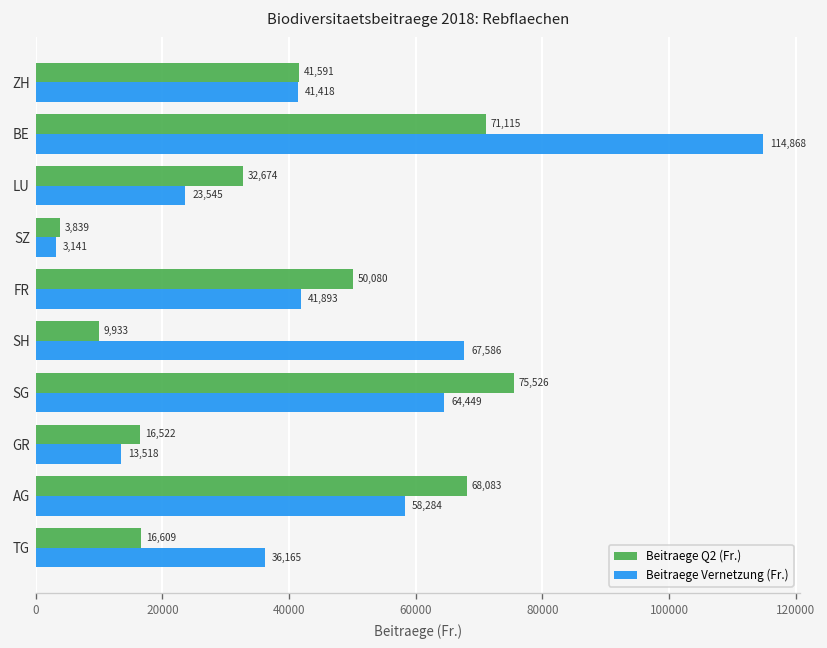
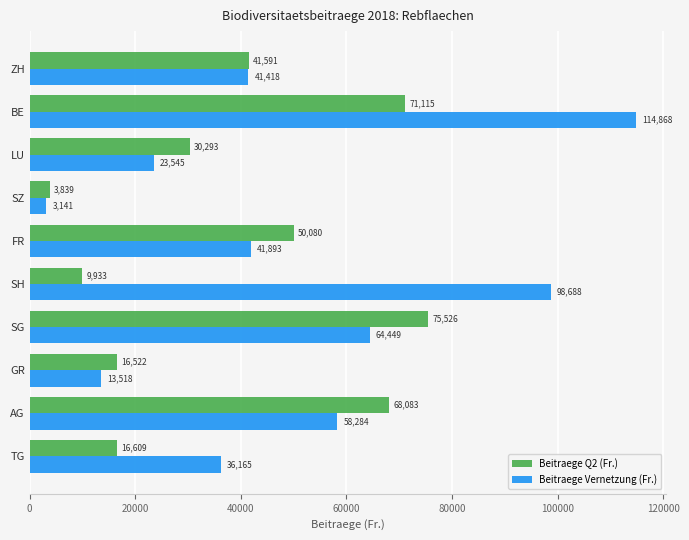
Beitraege Q2 (Fr.), LU: 32,674 -> 30,293
Beitraege Vernetzung (Fr.), SH: 67,586 -> 98,688
